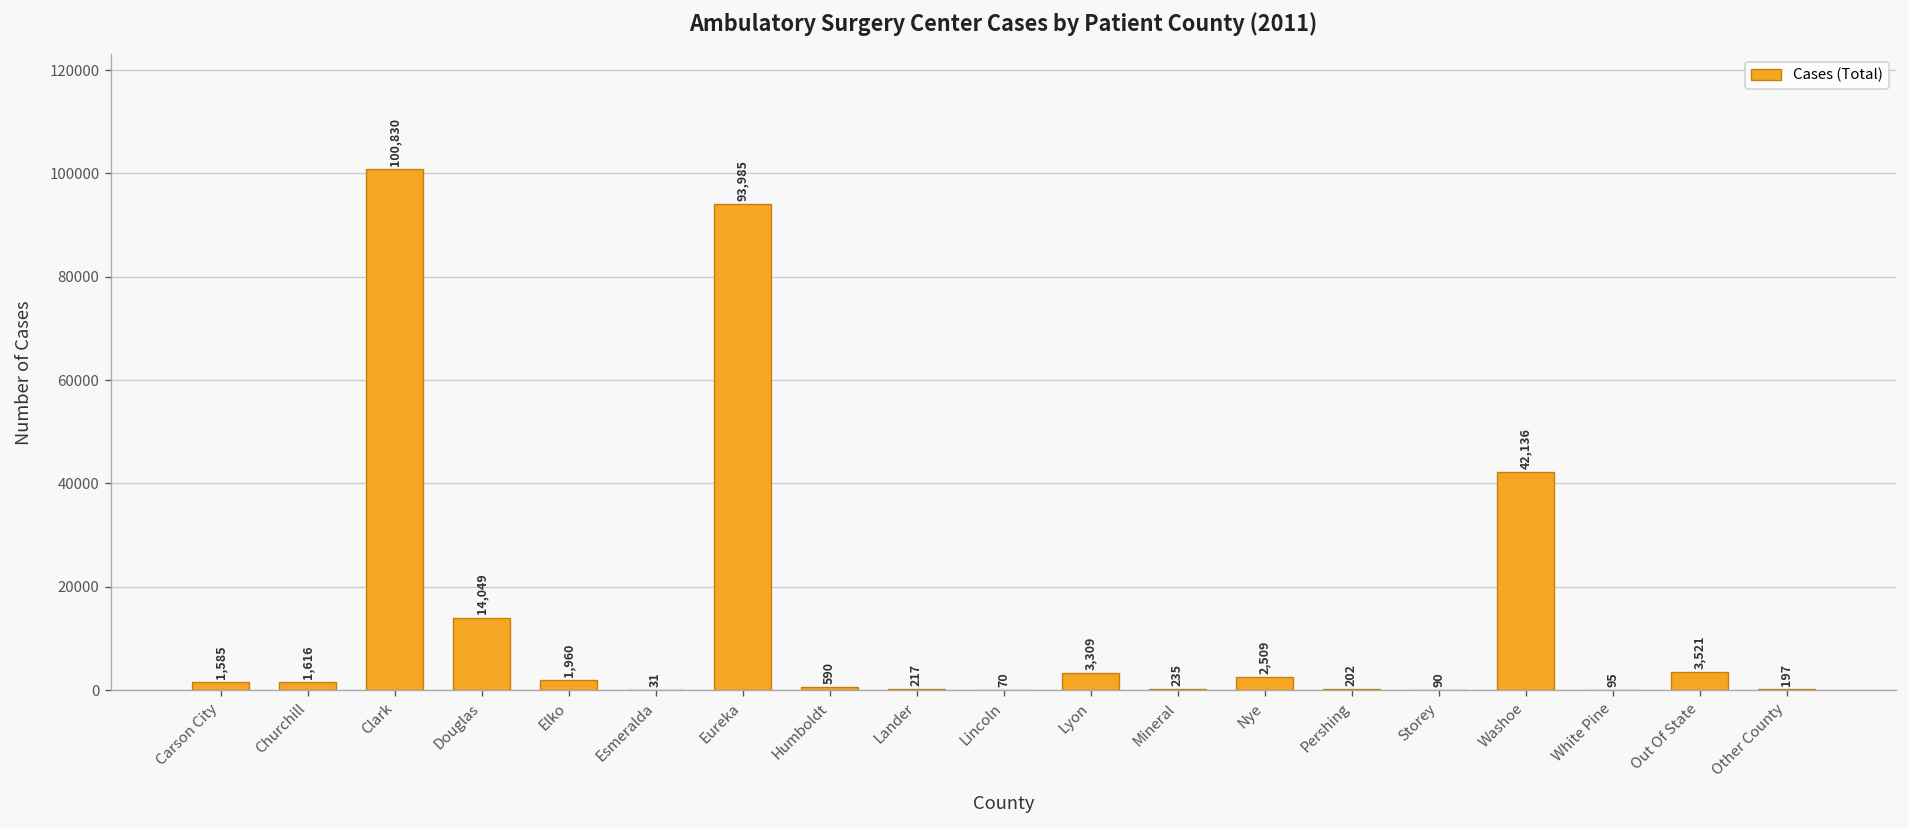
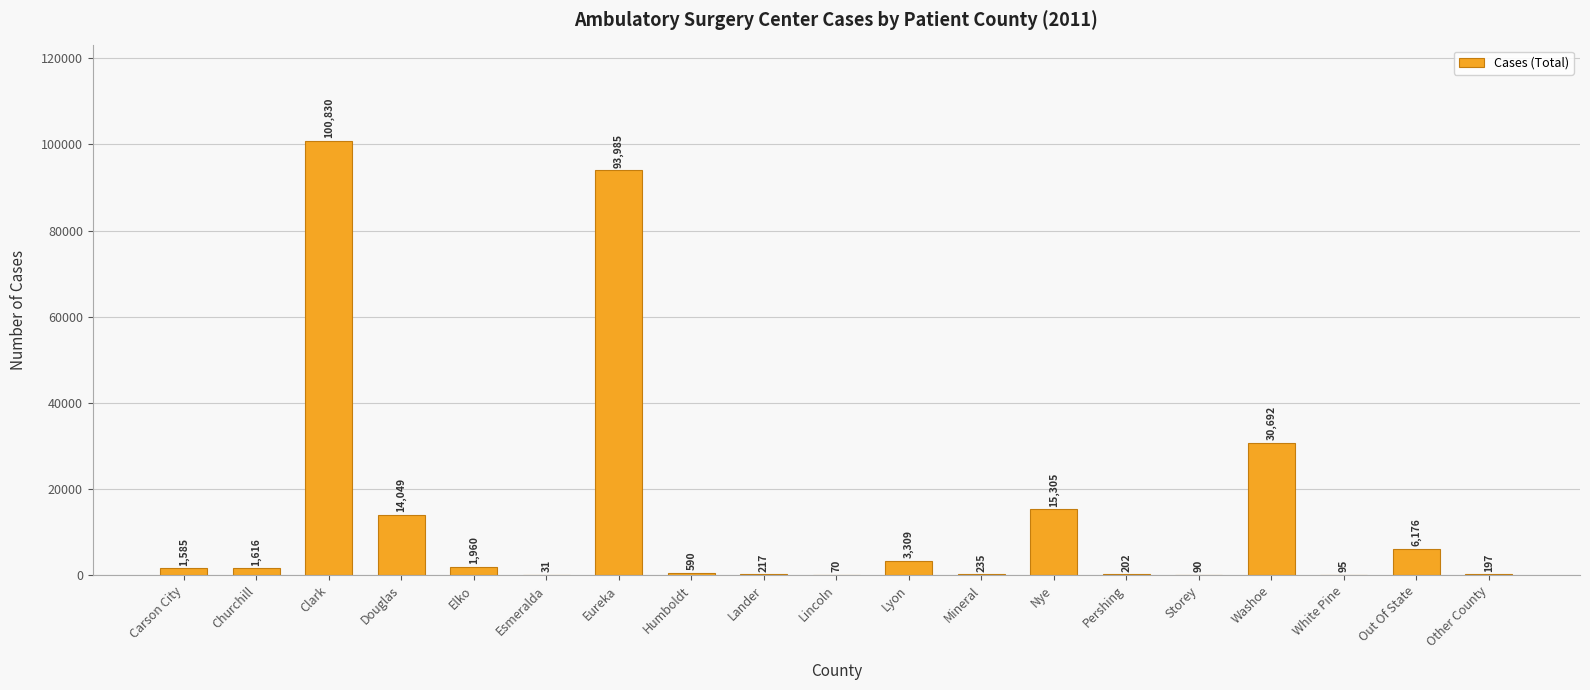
Nye: 2,509 -> 15,305
Washoe: 42,136 -> 30,692
Out Of State: 3,521 -> 6,176
